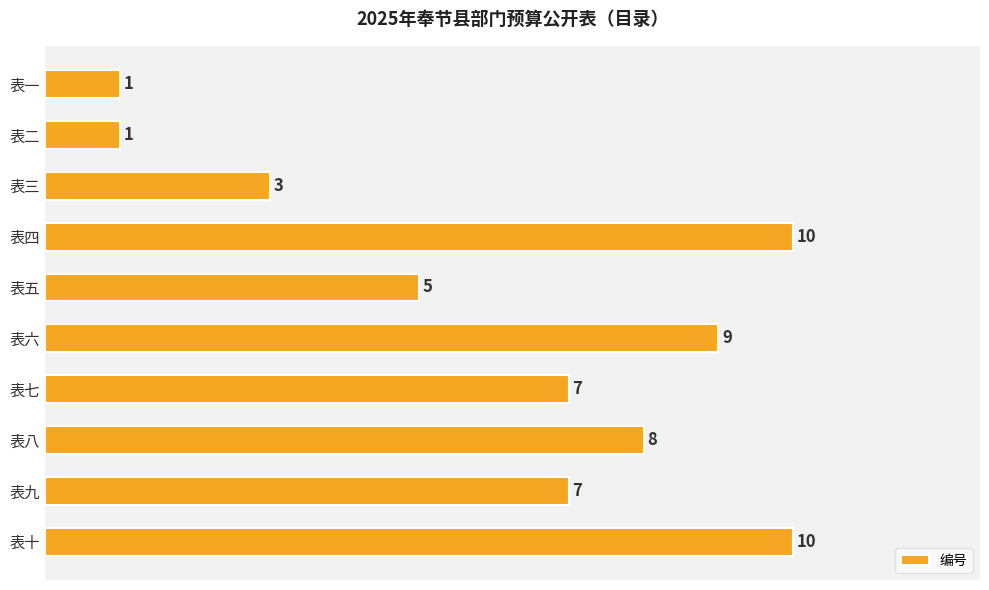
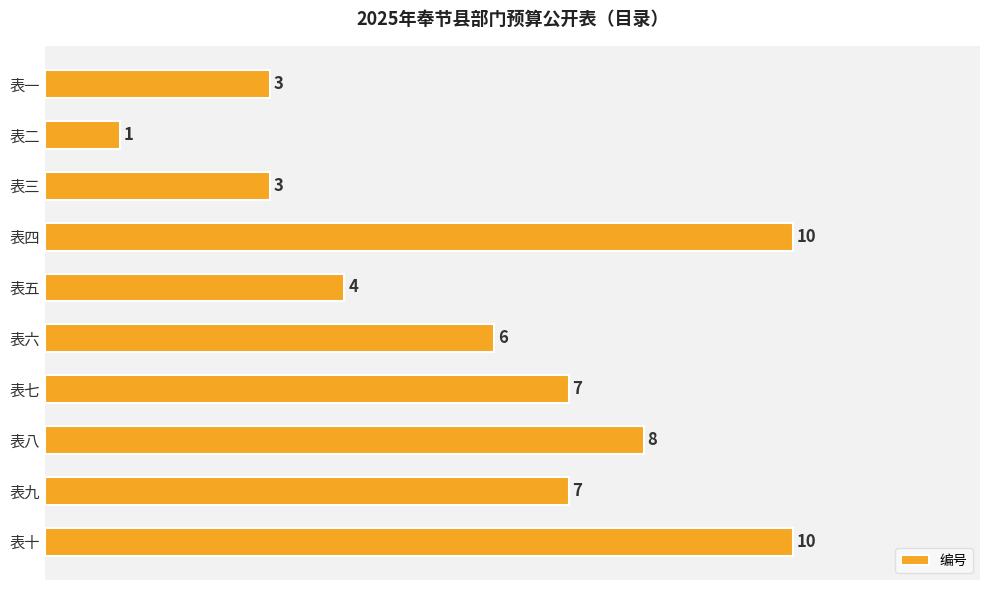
表一: 1 -> 3
表五: 5 -> 4
表六: 9 -> 6
